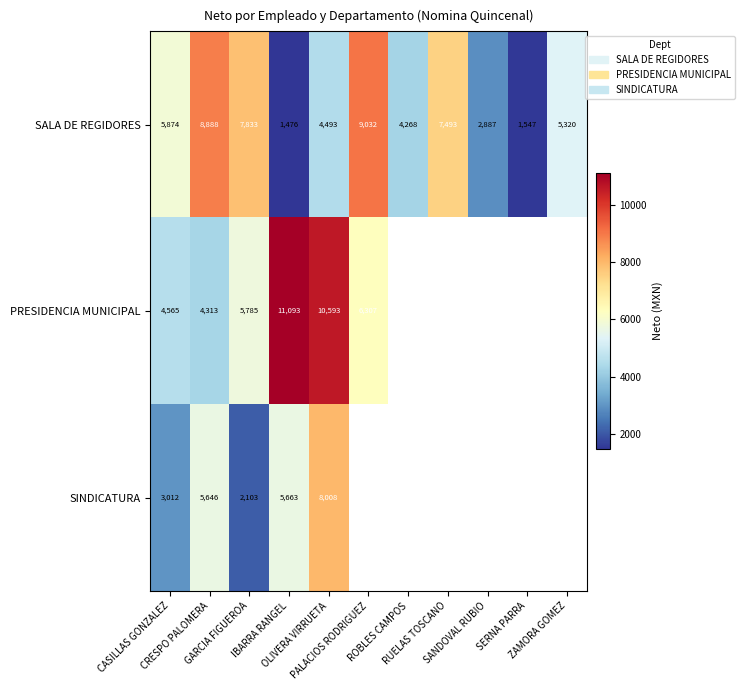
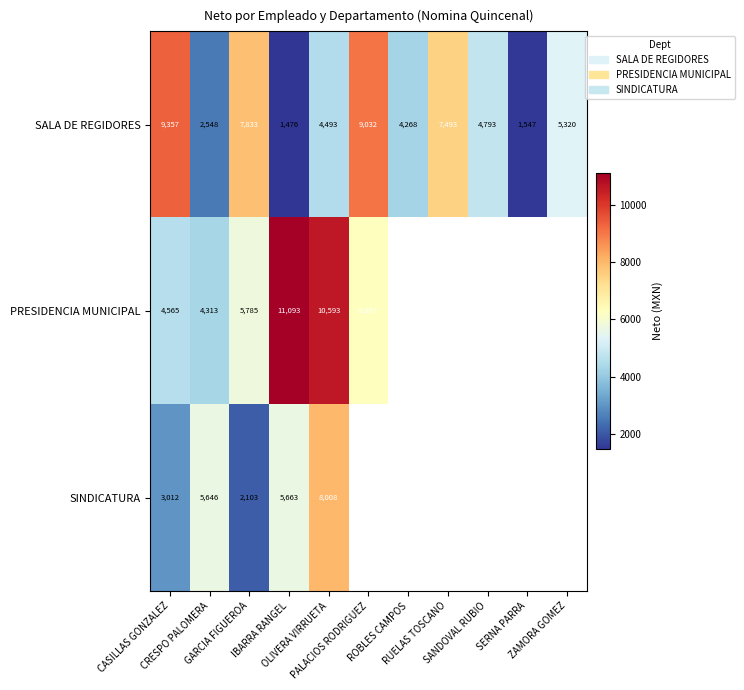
SALA DE REGIDORES, CASILLAS GONZALEZ: 5,874 -> 9,357
SALA DE REGIDORES, CRESPO PALOMERA: 8,888 -> 2,548
SALA DE REGIDORES, SANDOVAL RUBIO: 2,887 -> 4,793
